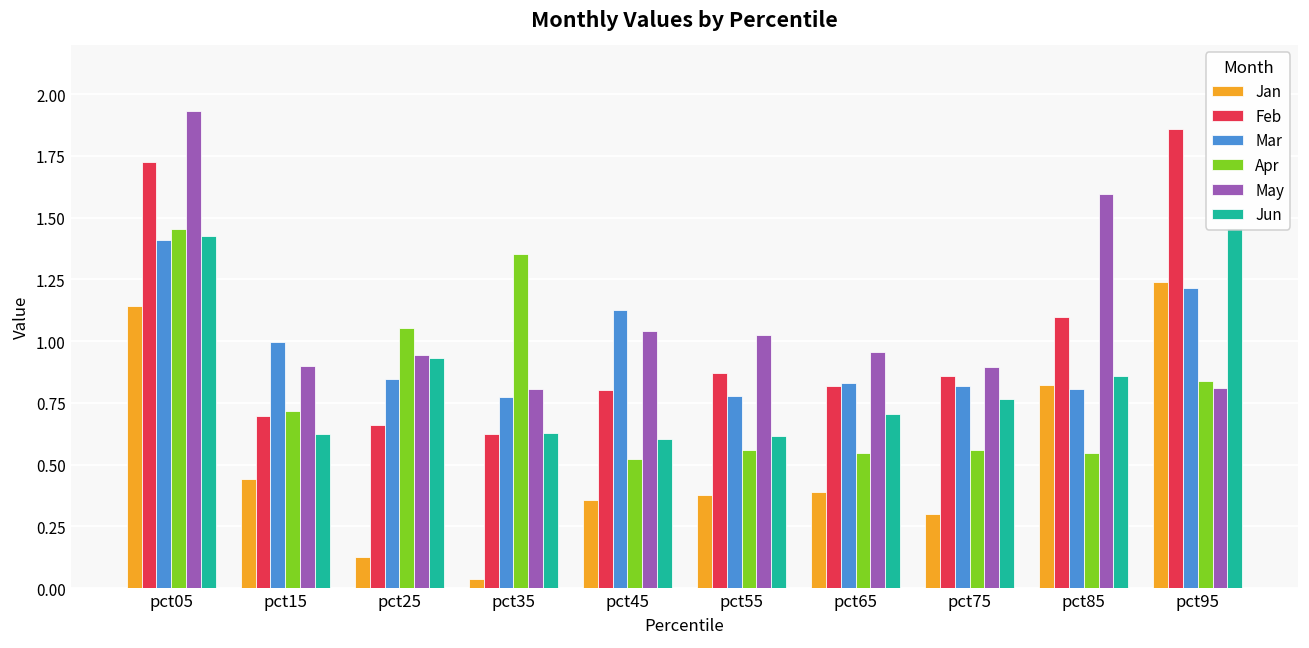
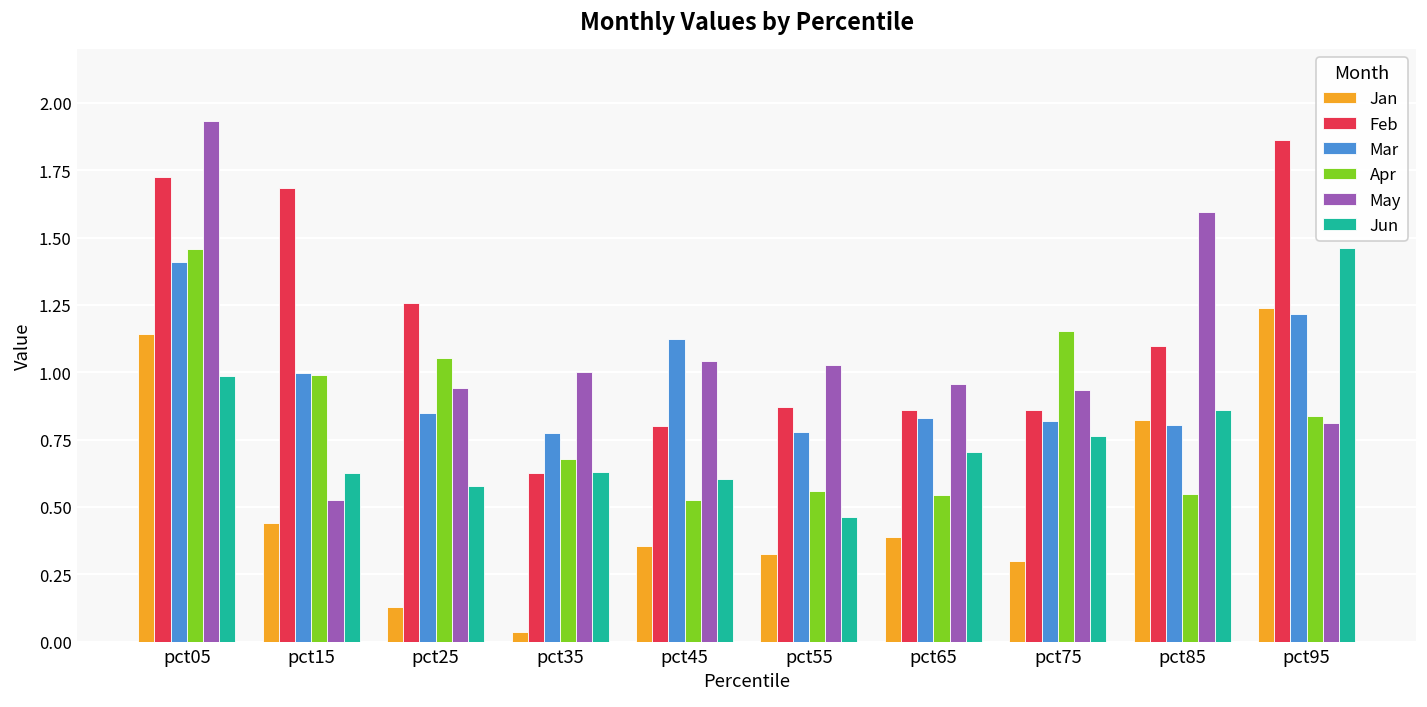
Jun, pct05: 1.43 -> 0.99
Feb, pct15: 0.70 -> 1.69
Apr, pct15: 0.72 -> 0.99
May, pct15: 0.90 -> 0.53
Feb, pct25: 0.66 -> 1.26
Jun, pct25: 0.93 -> 0.58
Apr, pct35: 1.35 -> 0.68
May, pct35: 0.80 -> 1.00
Jan, pct55: 0.38 -> 0.32
Jun, pct55: 0.62 -> 0.46
Feb, pct65: 0.82 -> 0.86
Apr, pct75: 0.56 -> 1.15
May, pct75: 0.89 -> 0.94
